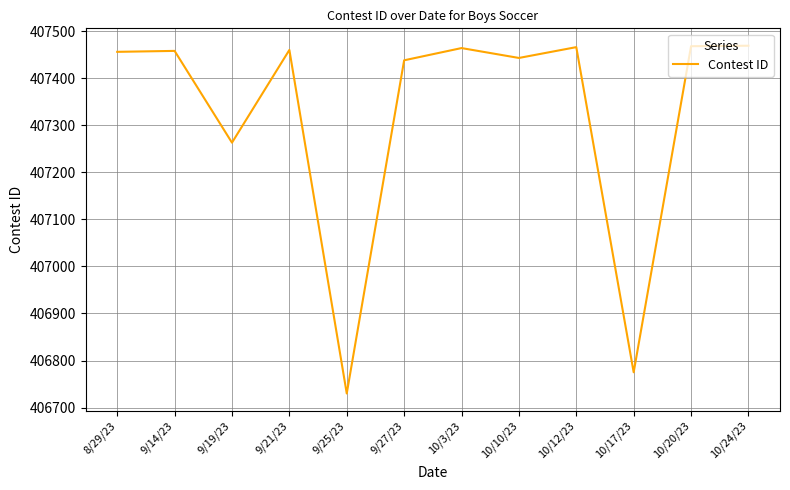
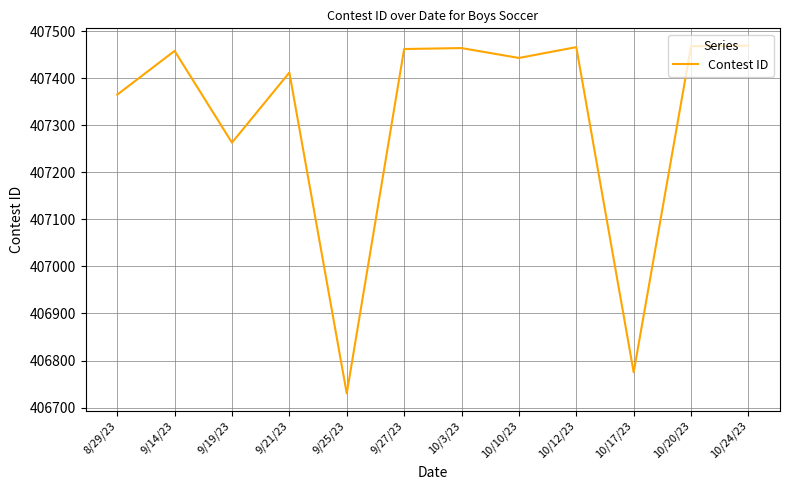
8/29/23: 407460 -> 407370
9/21/23: 407460 -> 407410
9/27/23: 407440 -> 407460
